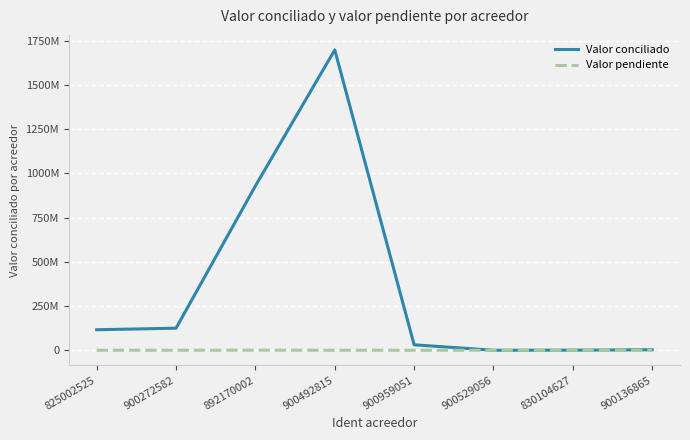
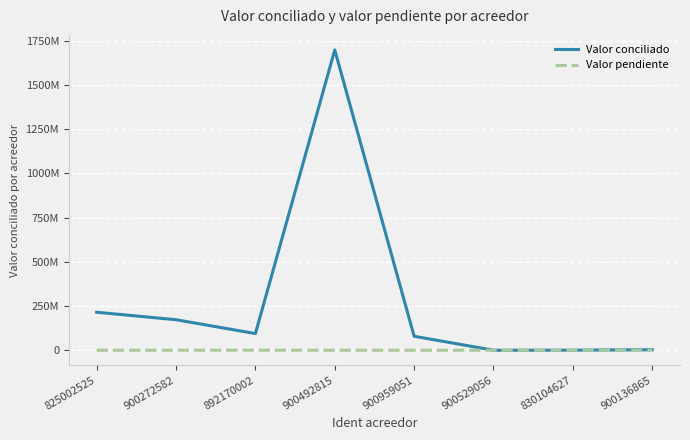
Valor conciliado, 825002525: 120000000 -> 210000000
Valor conciliado, 900272582: 120000000 -> 170000000
Valor conciliado, 892170002: 930000000 -> 90000000
Valor conciliado, 900959051: 30000000 -> 80000000
